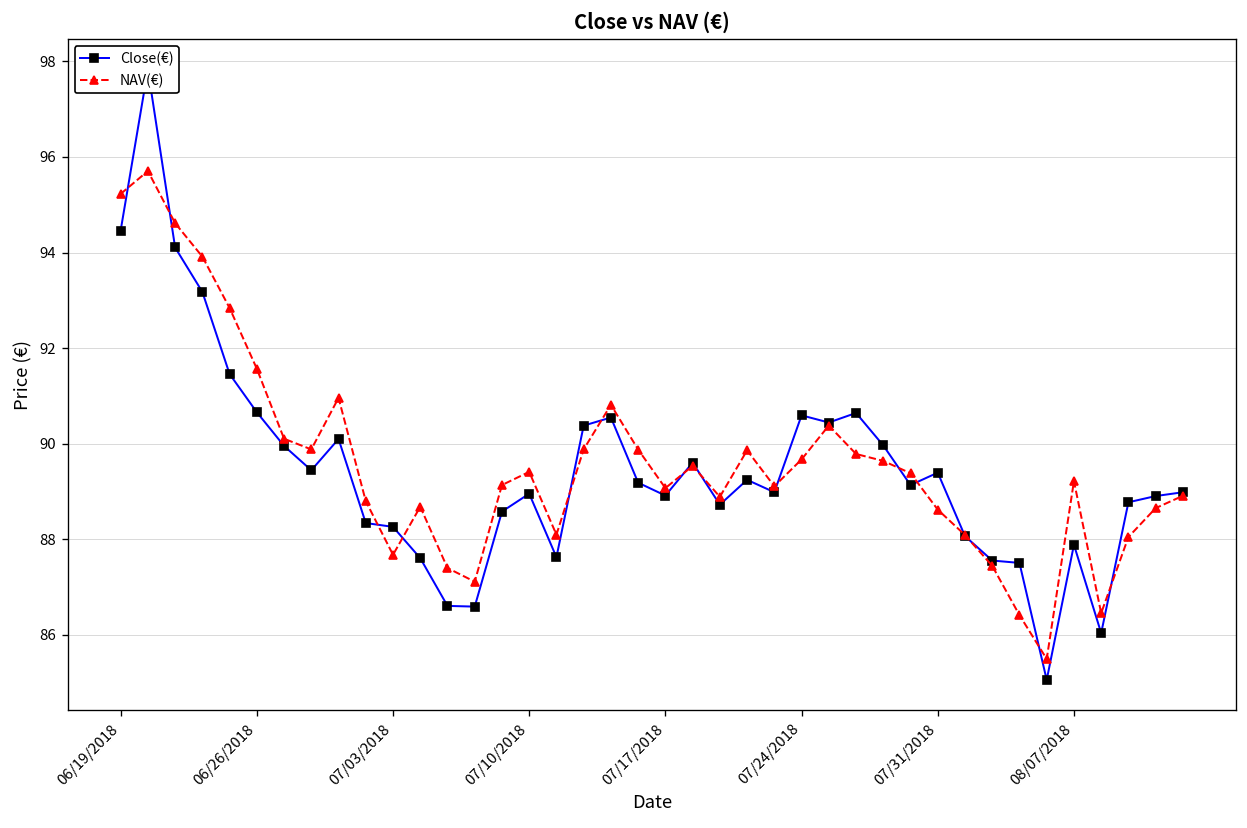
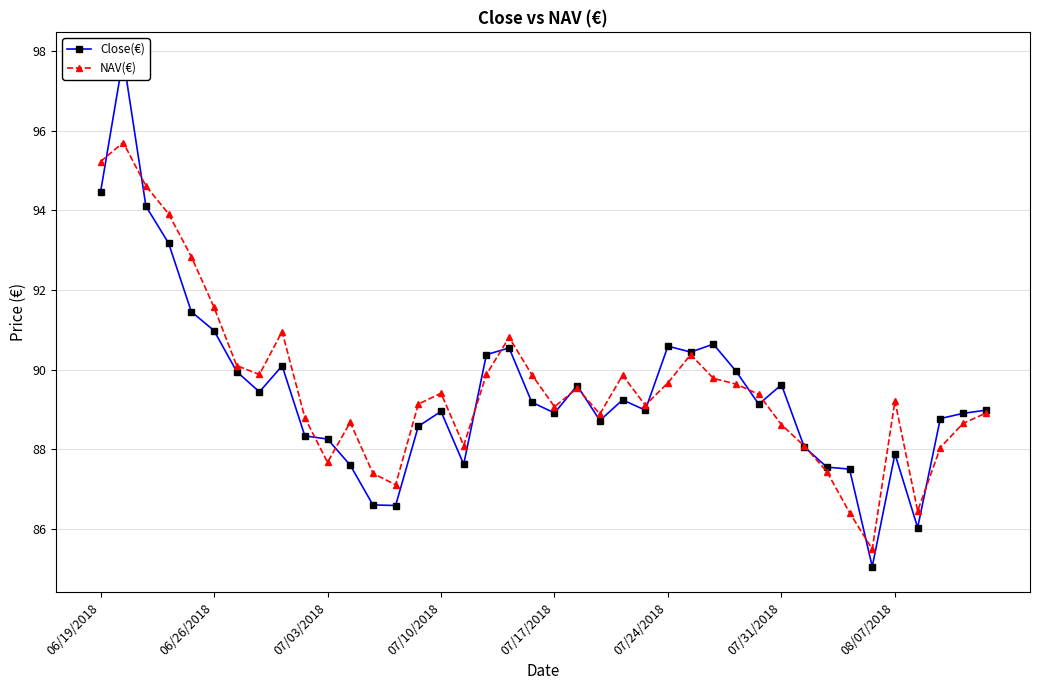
Close(€), 06/26/2018: 90.7 -> 91.0
Close(€), 07/31/2018: 89.4 -> 89.6
